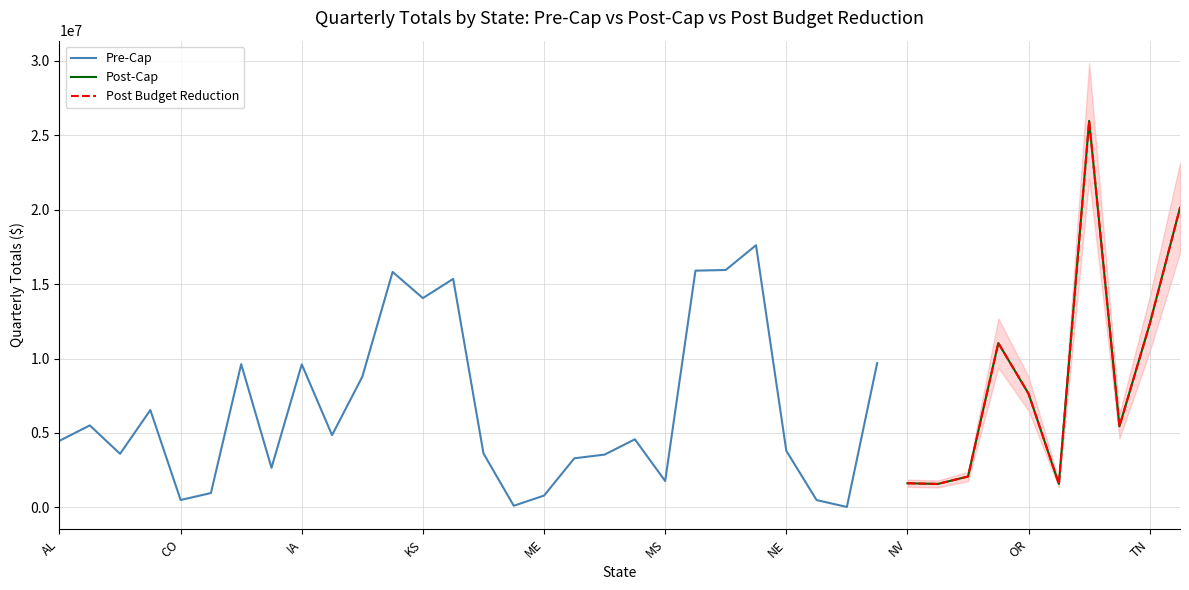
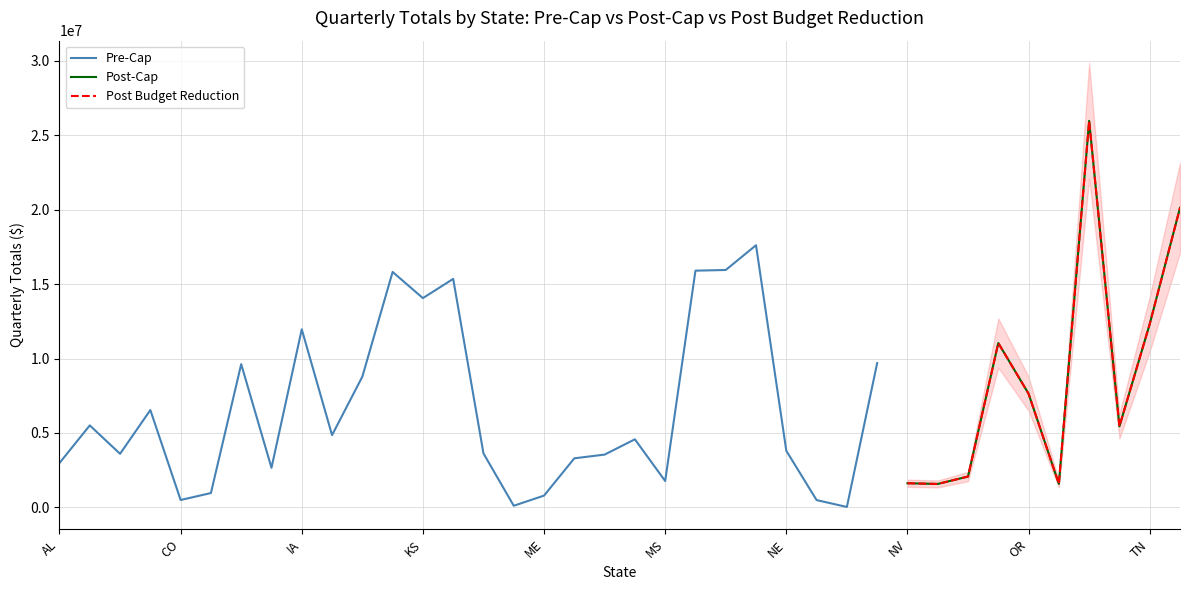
Pre-Cap, AL: 4500000 -> 3000000
Pre-Cap, IA: 9600000 -> 12000000
